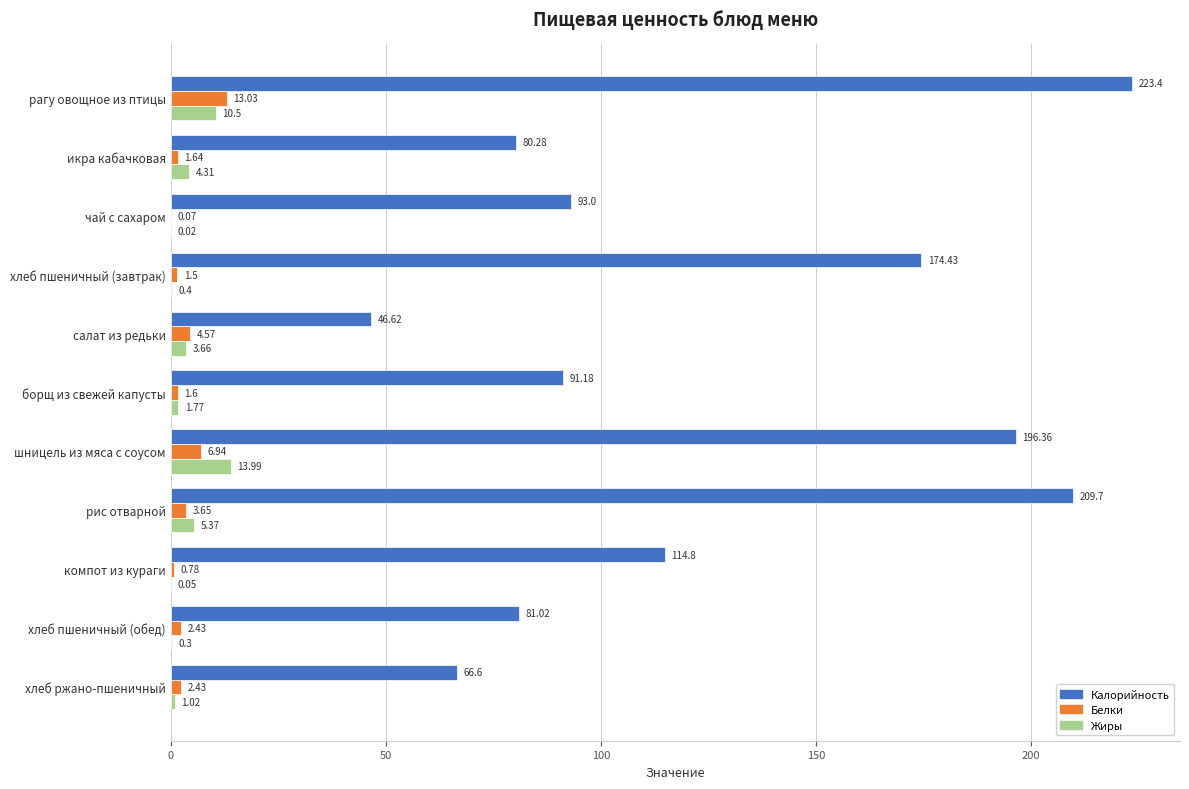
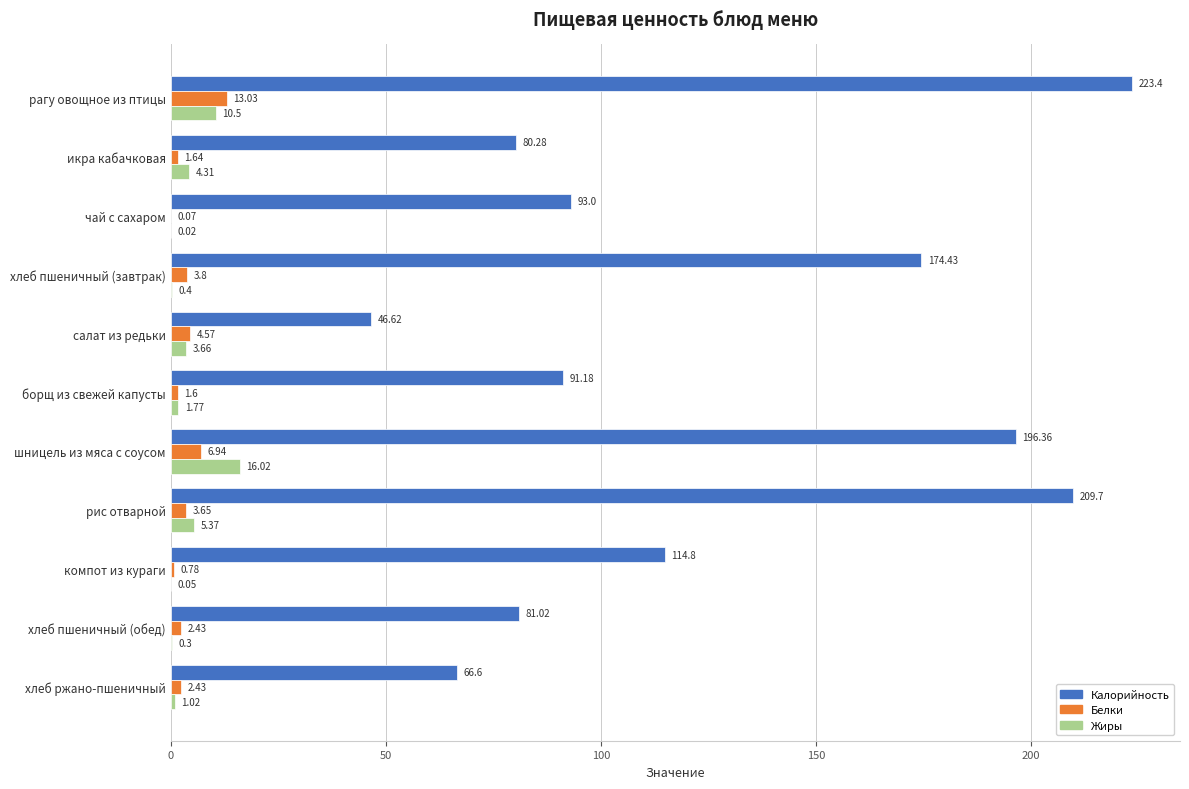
Белки, хлеб пшеничный (завтрак): 1.5 -> 3.8
Жиры, шницель из мяса с соусом: 13.99 -> 16.02
